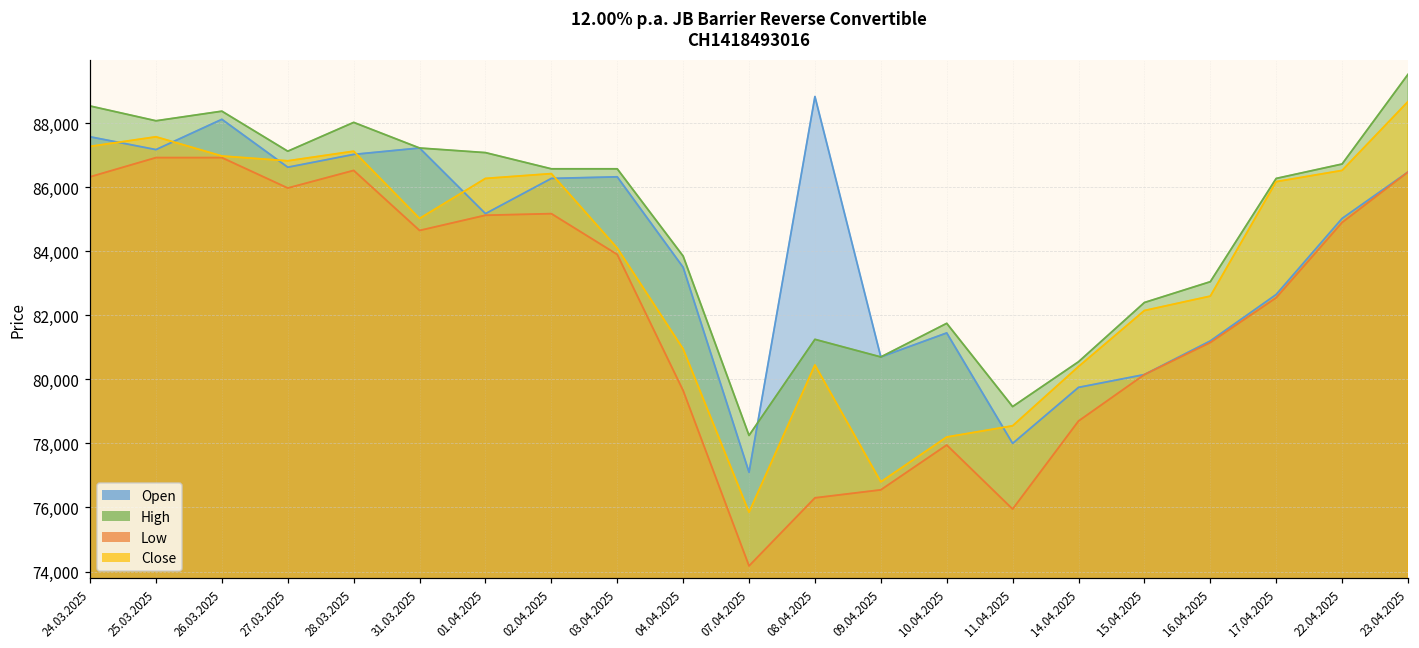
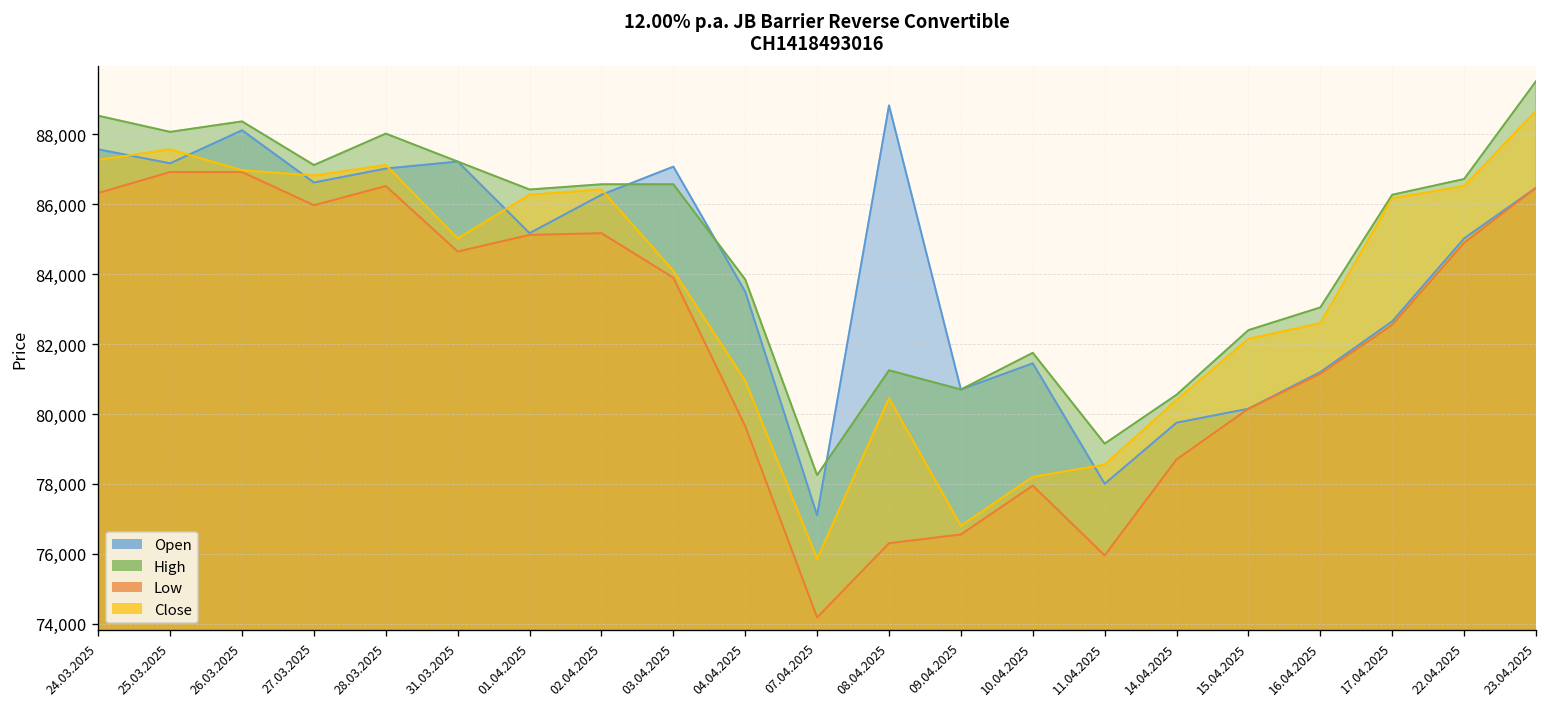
High, 01.04.2025: 87,100 -> 86,400
Open, 03.04.2025: 86,300 -> 87,100
